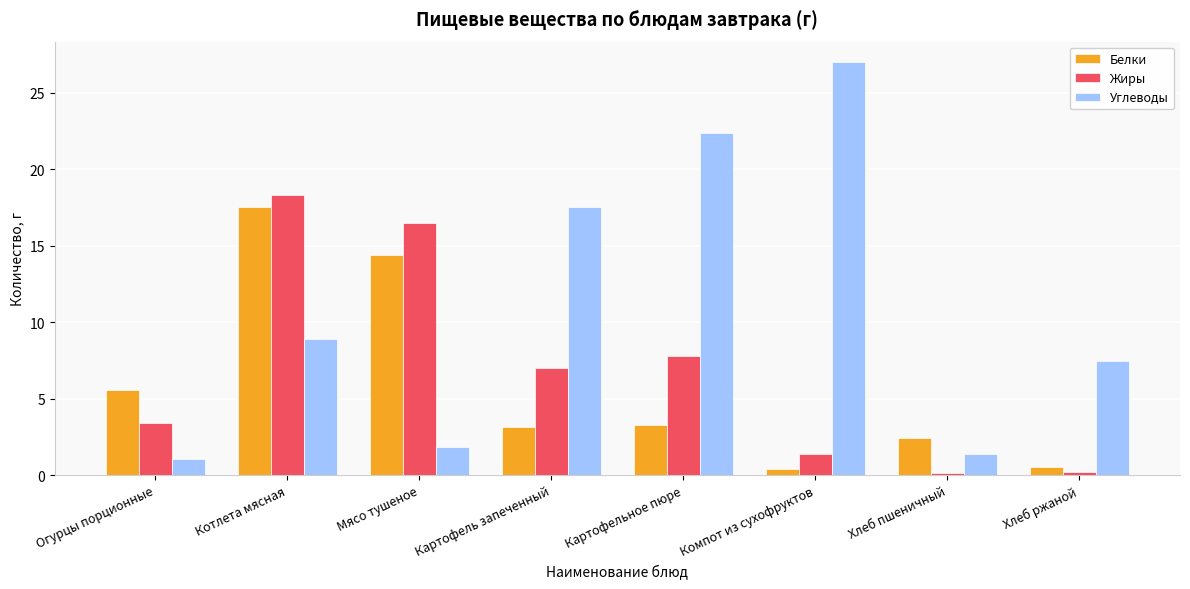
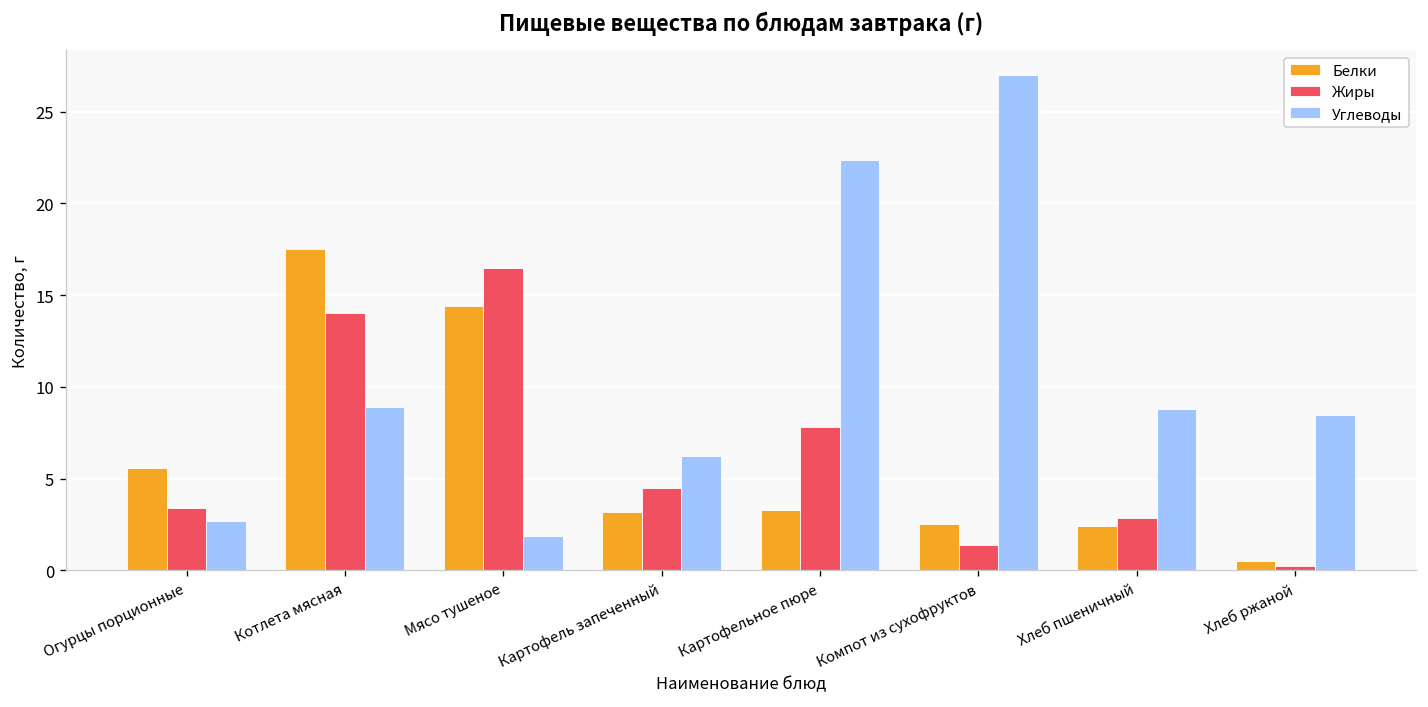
Углеводы, Огурцы порционные: 1.0 -> 2.7
Жиры, Котлета мясная: 18.3 -> 14.0
Жиры, Картофель запеченный: 7.0 -> 4.5
Углеводы, Картофель запеченный: 17.6 -> 6.2
Белки, Компот из сухофруктов: 0.4 -> 2.5
Жиры, Хлеб пшеничный: 0.1 -> 2.8
Углеводы, Хлеб пшеничный: 1.4 -> 8.8
Углеводы, Хлеб ржаной: 7.4 -> 8.4
